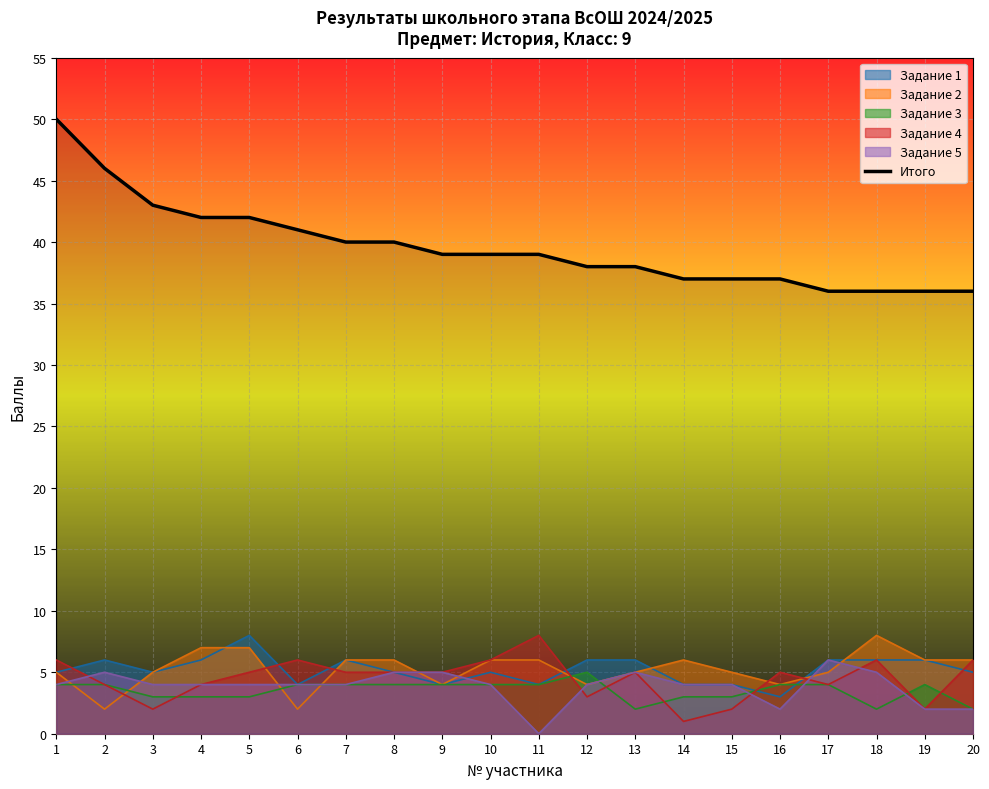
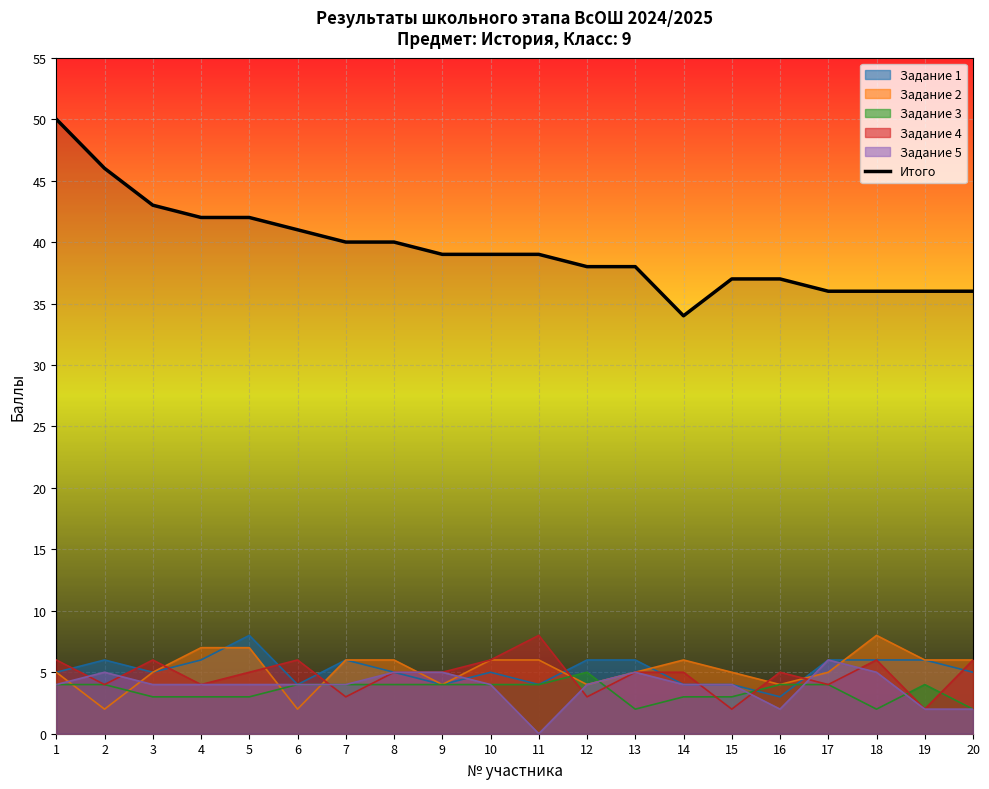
Задание 4, 3: 2 -> 6
Задание 4, 7: 5 -> 3
Задание 4, 14: 1 -> 5
Итого, 14: 37 -> 34
